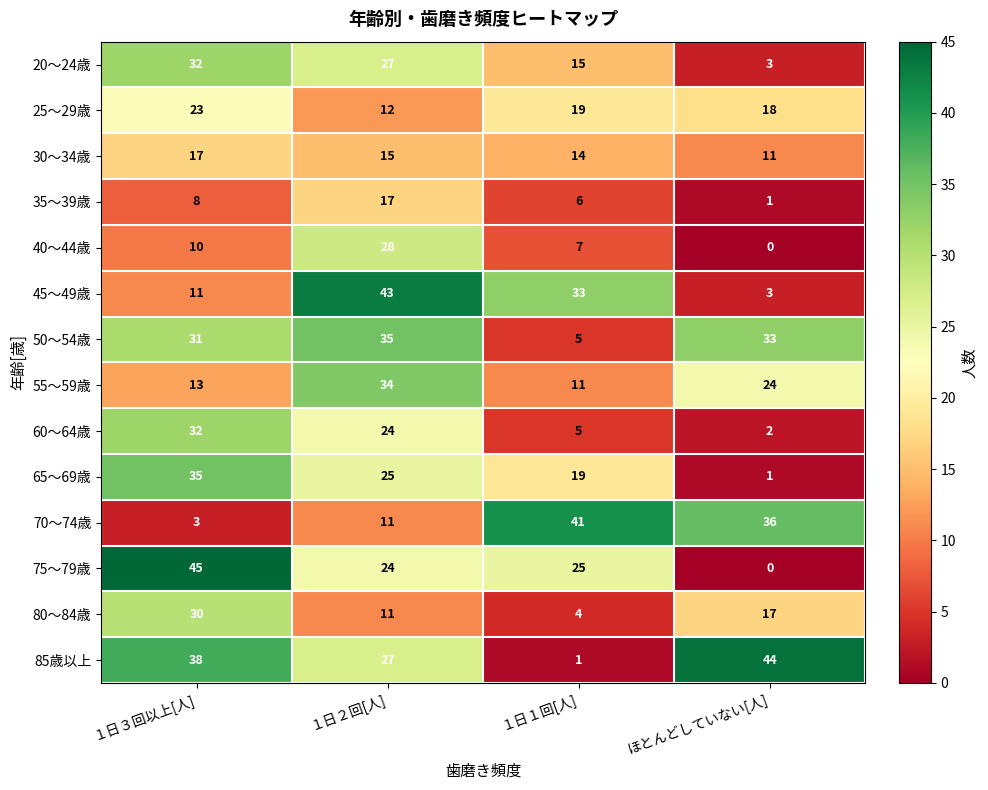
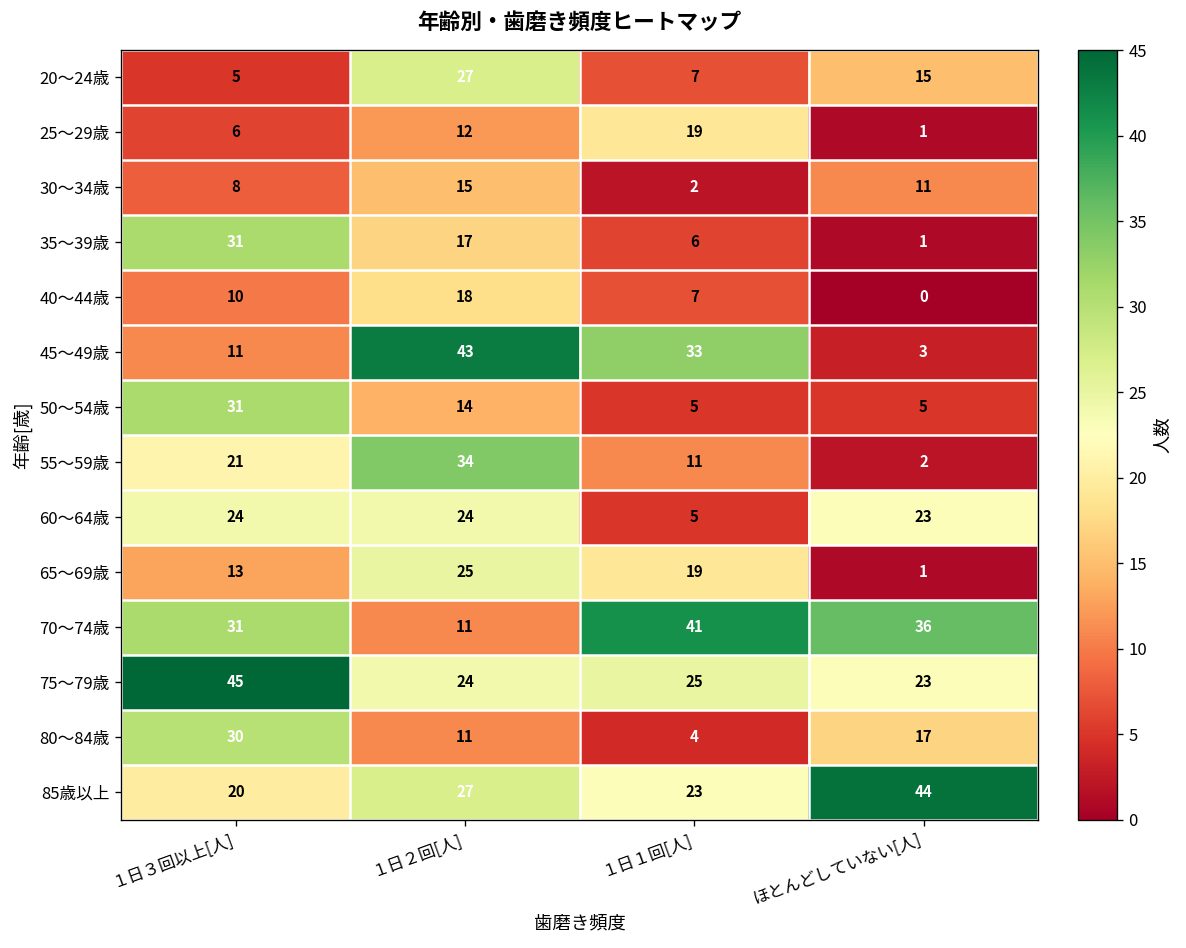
20～24歳, １日３回以上[人]: 32 -> 5
20～24歳, １日１回[人]: 15 -> 7
20～24歳, ほとんどしていない[人]: 3 -> 15
25～29歳, １日３回以上[人]: 23 -> 6
25～29歳, ほとんどしていない[人]: 18 -> 1
30～34歳, １日３回以上[人]: 17 -> 8
30～34歳, １日１回[人]: 14 -> 2
35～39歳, １日３回以上[人]: 8 -> 31
40～44歳, １日２回[人]: 28 -> 18
50～54歳, １日２回[人]: 35 -> 14
50～54歳, ほとんどしていない[人]: 33 -> 5
55～59歳, １日３回以上[人]: 13 -> 21
55～59歳, ほとんどしていない[人]: 24 -> 2
60～64歳, １日３回以上[人]: 32 -> 24
60～64歳, ほとんどしていない[人]: 2 -> 23
65～69歳, １日３回以上[人]: 35 -> 13
70～74歳, １日３回以上[人]: 3 -> 31
75～79歳, ほとんどしていない[人]: 0 -> 23
85歳以上, １日３回以上[人]: 38 -> 20
85歳以上, １日１回[人]: 1 -> 23
